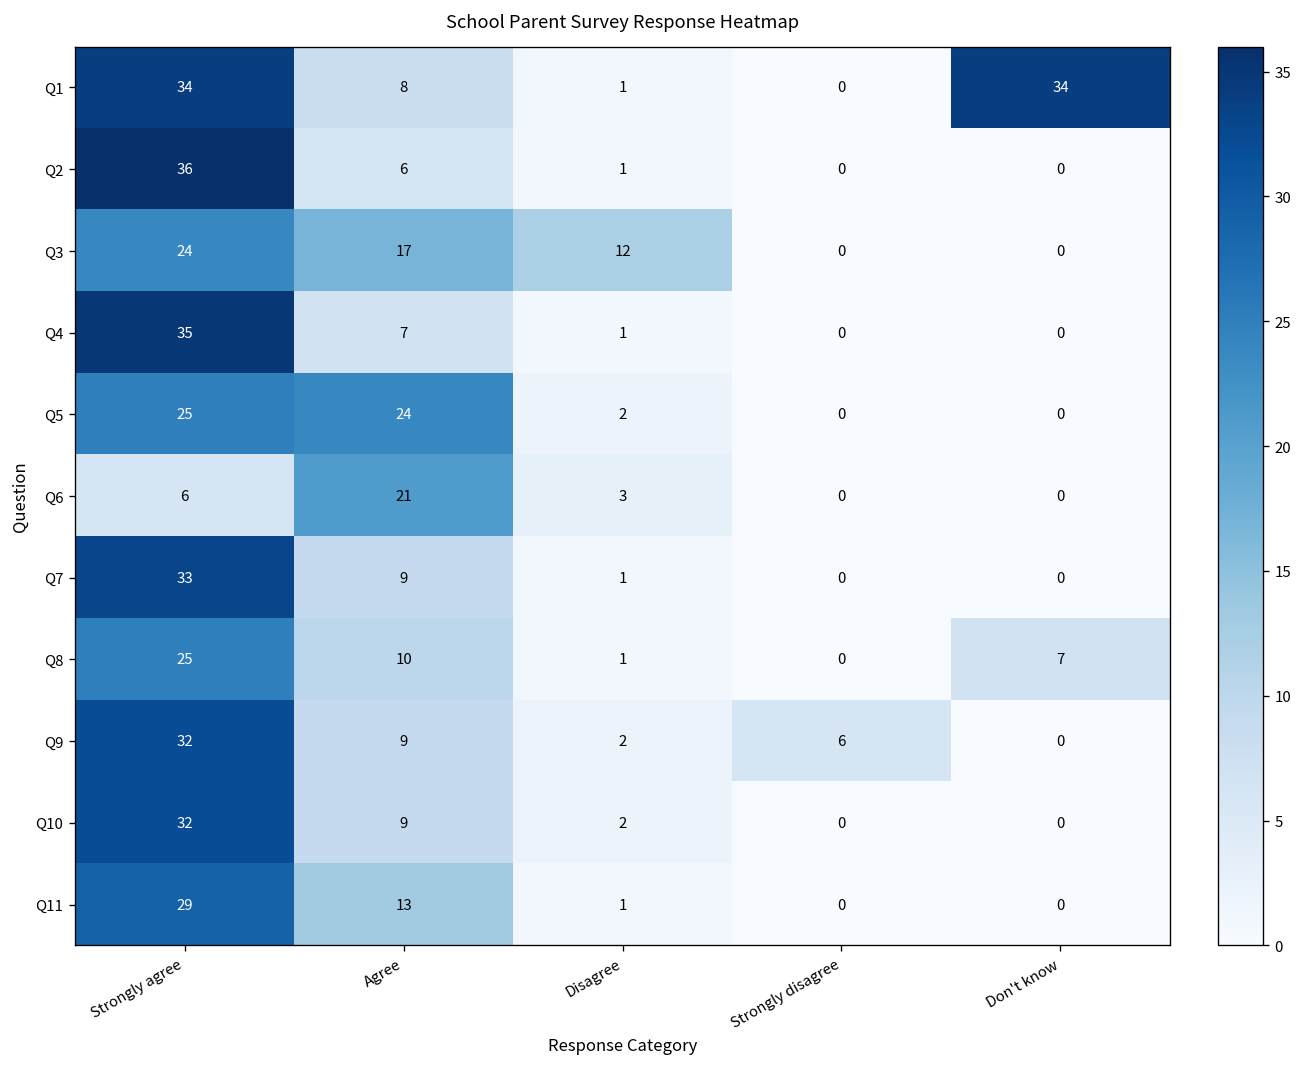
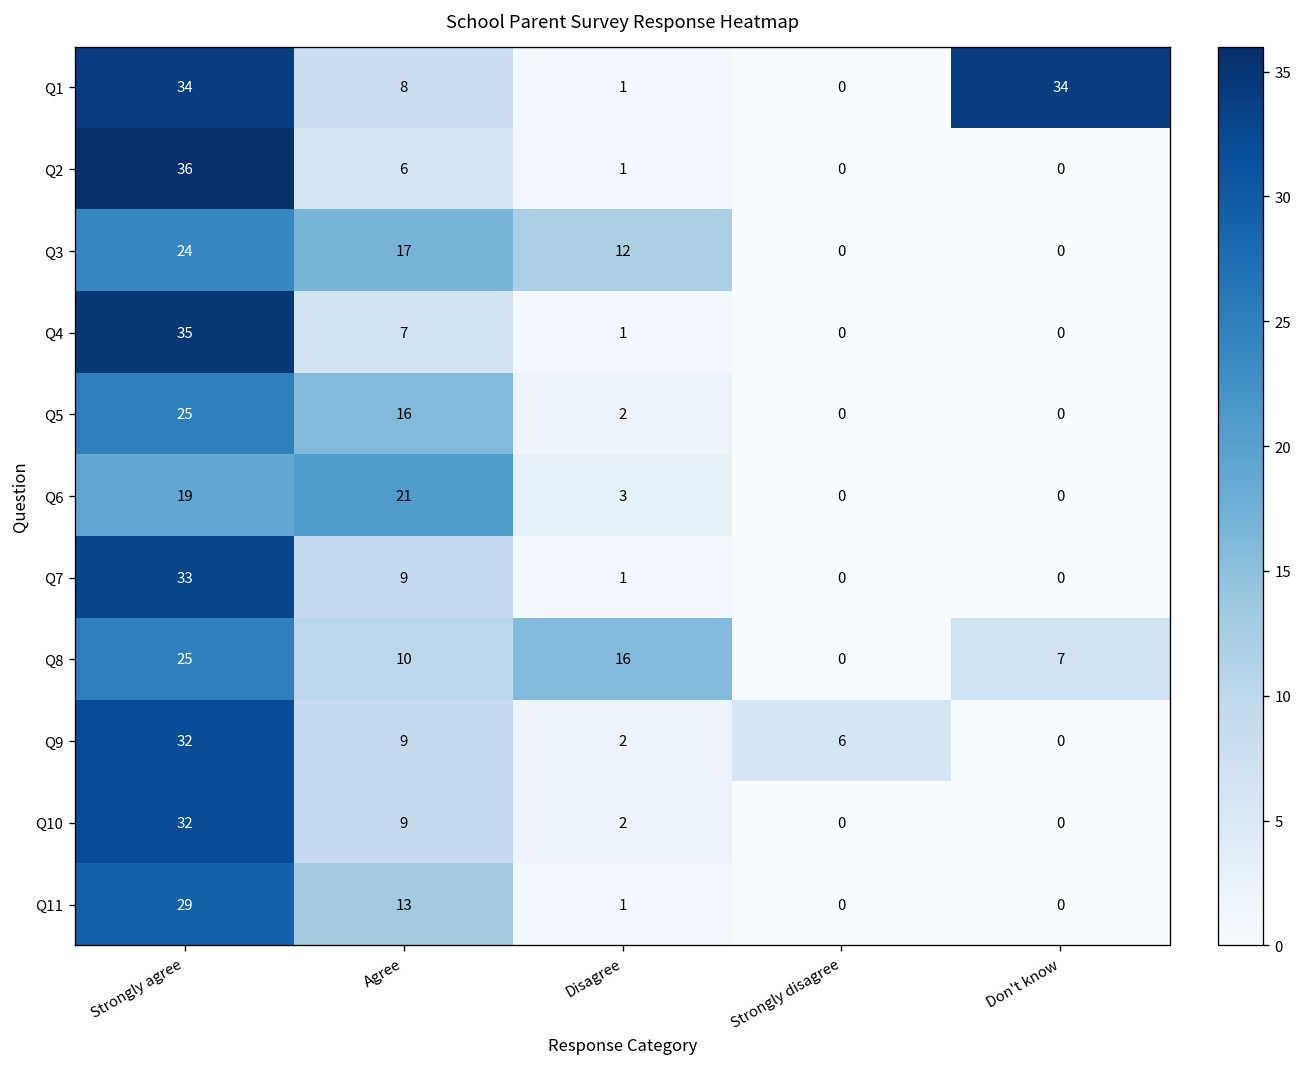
Q5, Agree: 24 -> 16
Q6, Strongly agree: 6 -> 19
Q8, Disagree: 1 -> 16
